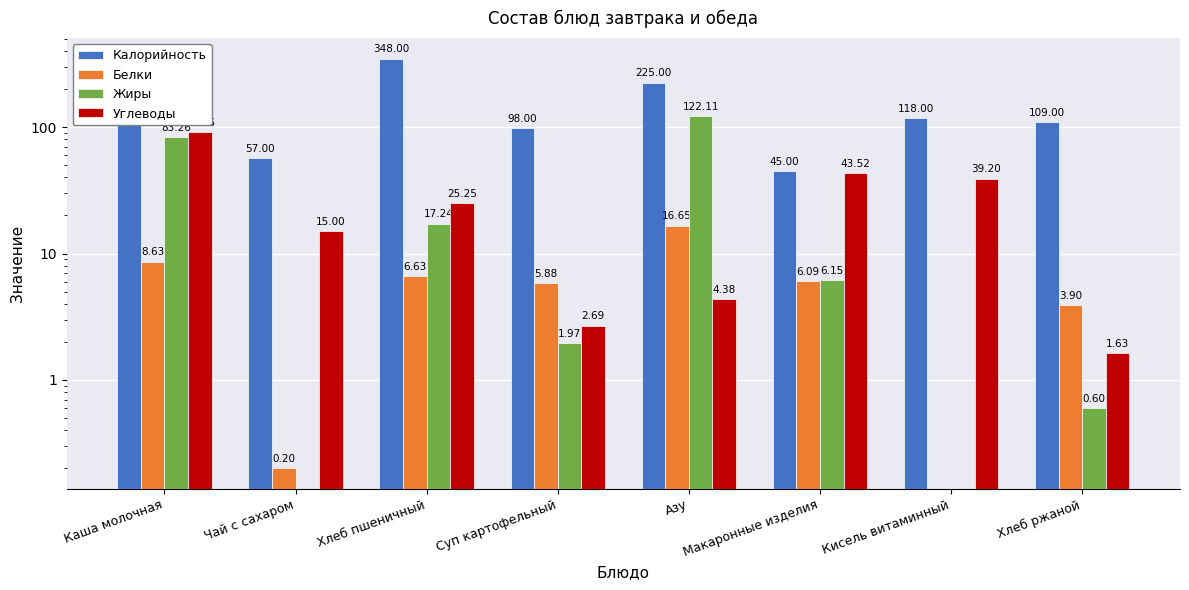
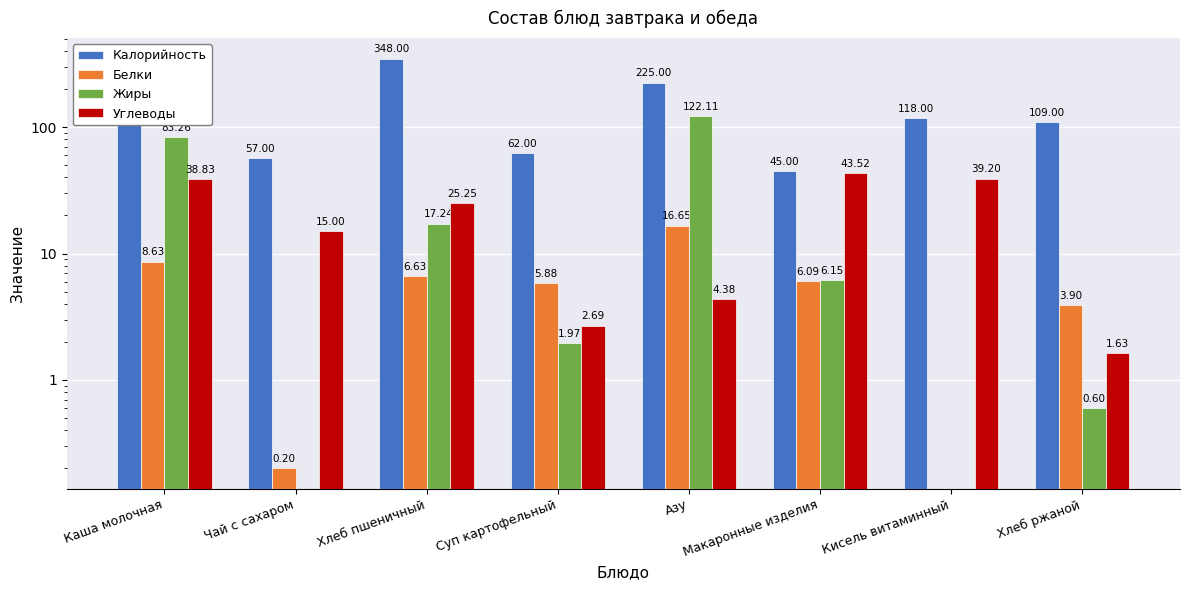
Углеводы, Каша молочная: 90 -> 39
Калорийность, Суп картофельный: 98.00 -> 62.00
